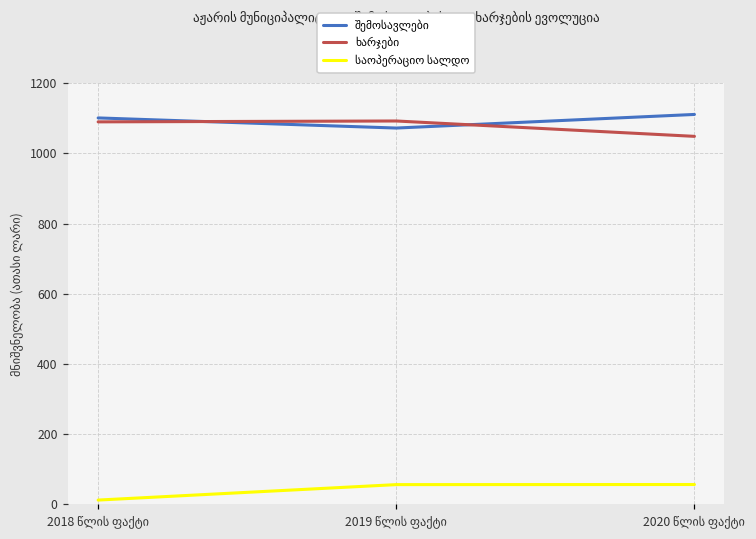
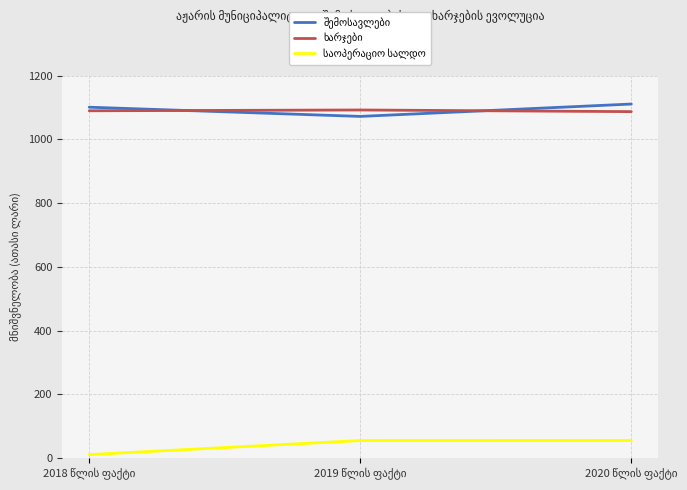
ხარჯები, 2020 წლის ფაქტი: 1050 -> 1090
